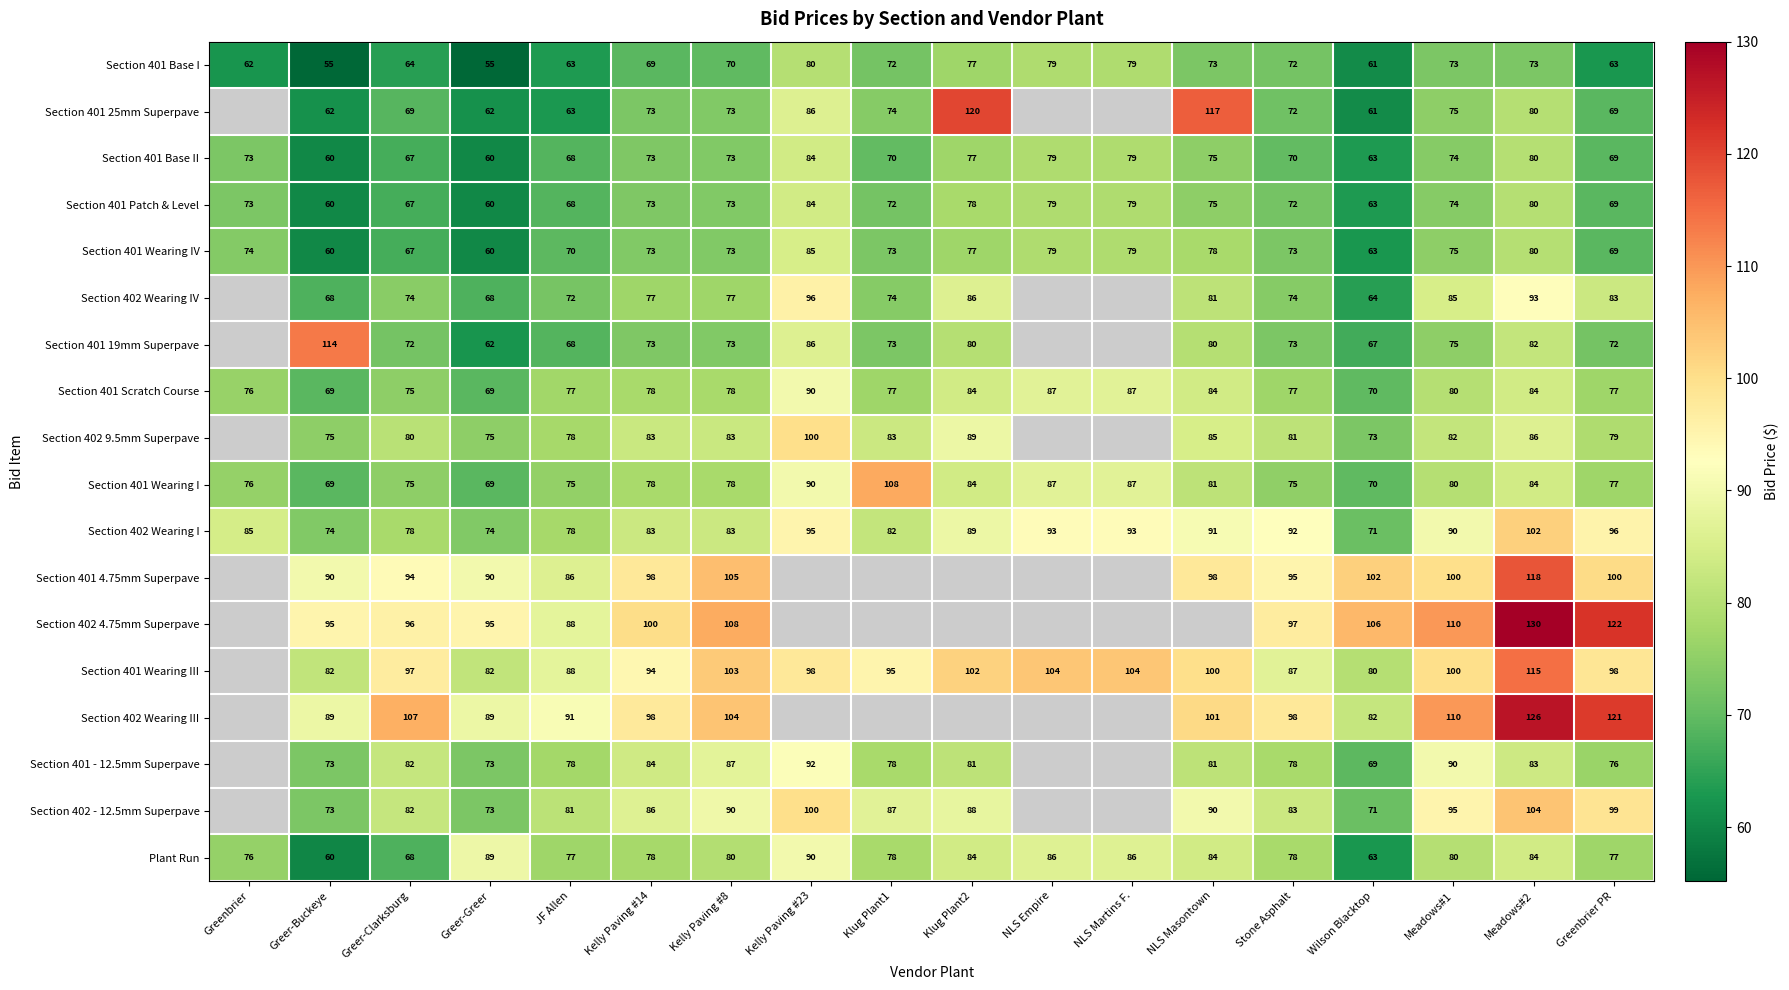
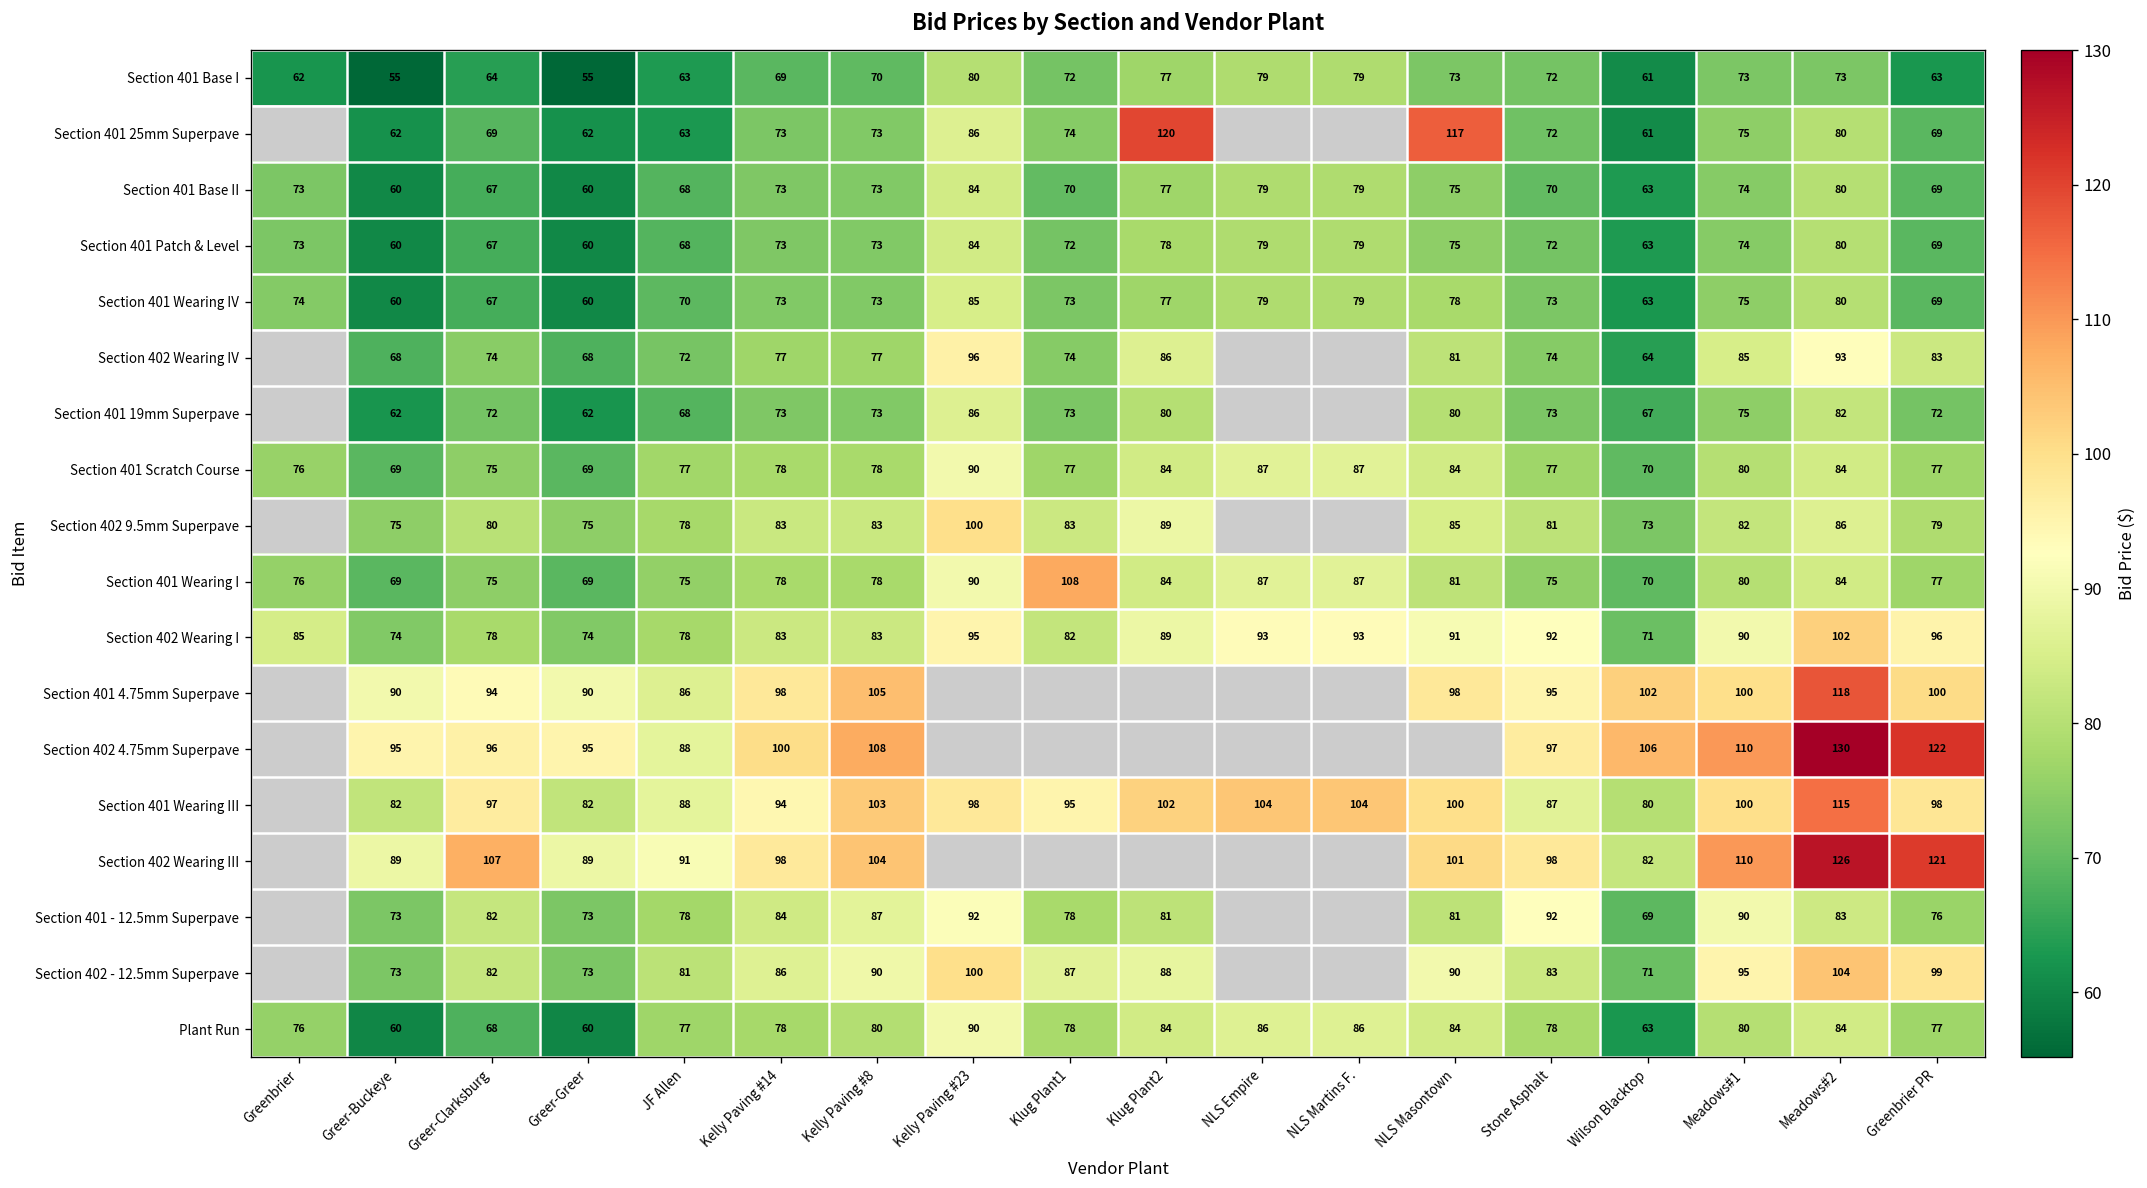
Section 401 19mm Superpave, Greer-Buckeye: 114 -> 62
Section 401 - 12.5mm Superpave, Stone Asphalt: 78 -> 92
Plant Run, Greer-Greer: 89 -> 60
